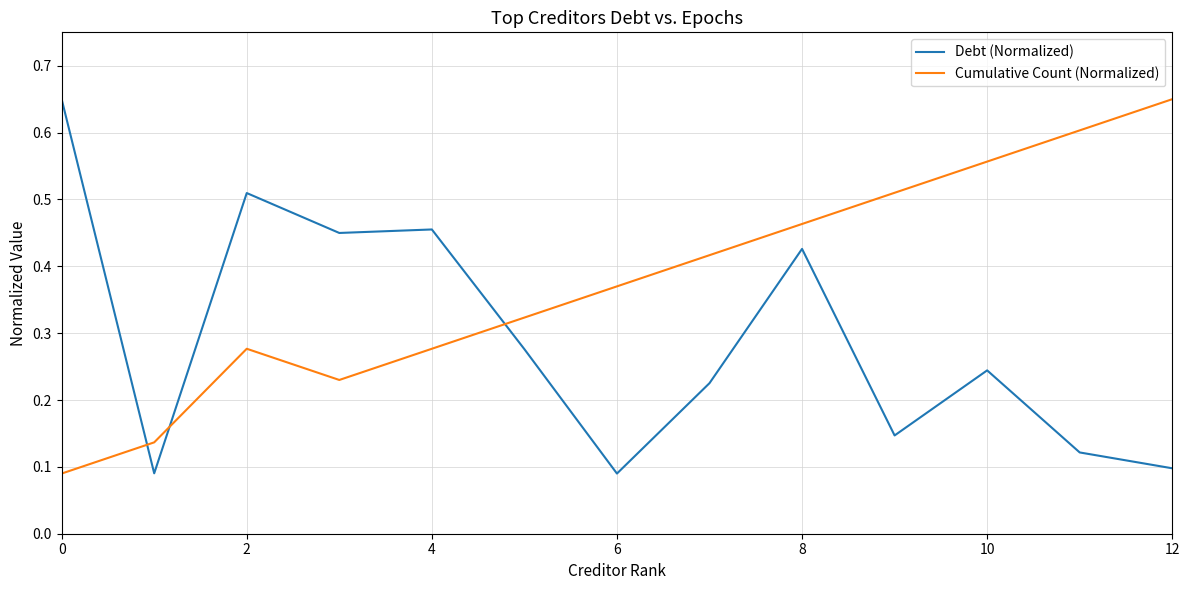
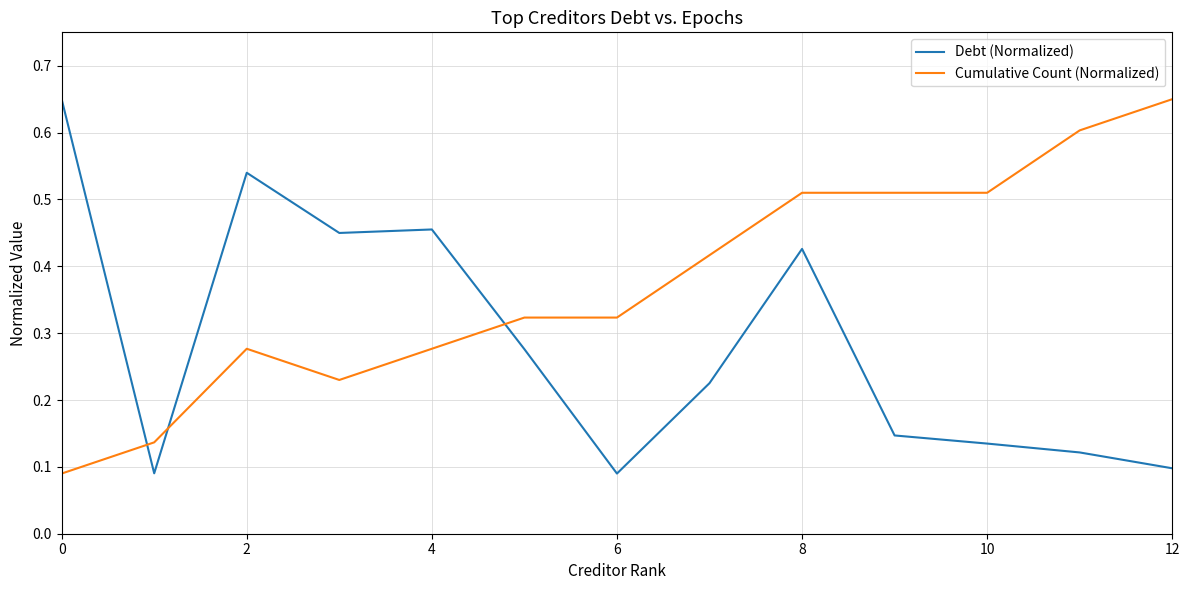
Debt (Normalized), 2: 0.51 -> 0.54
Cumulative Count (Normalized), 6: 0.37 -> 0.32
Cumulative Count (Normalized), 8: 0.46 -> 0.51
Debt (Normalized), 10: 0.24 -> 0.13
Cumulative Count (Normalized), 10: 0.56 -> 0.51
